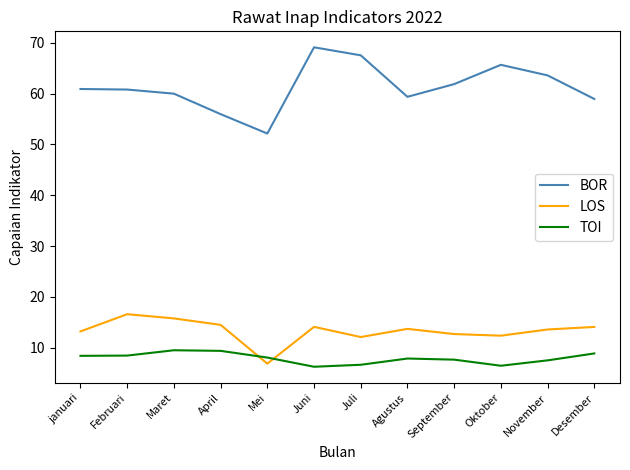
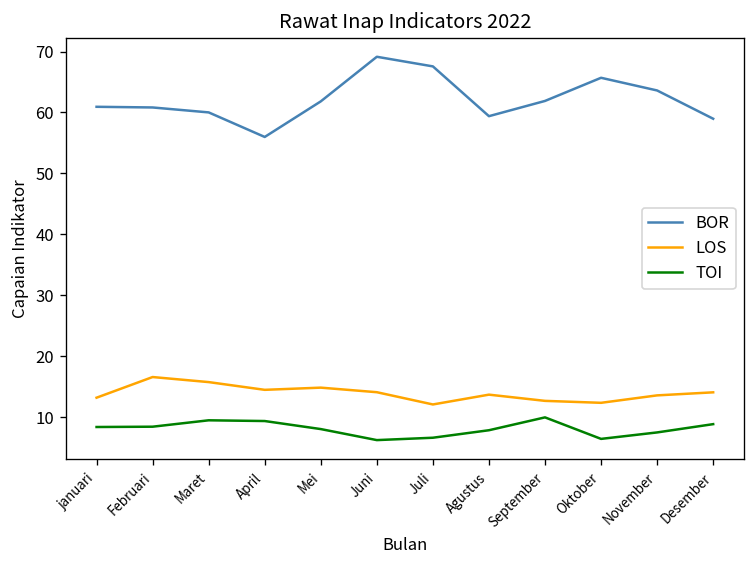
BOR, Mei: 52 -> 62
LOS, Mei: 7 -> 15
TOI, September: 8 -> 10
